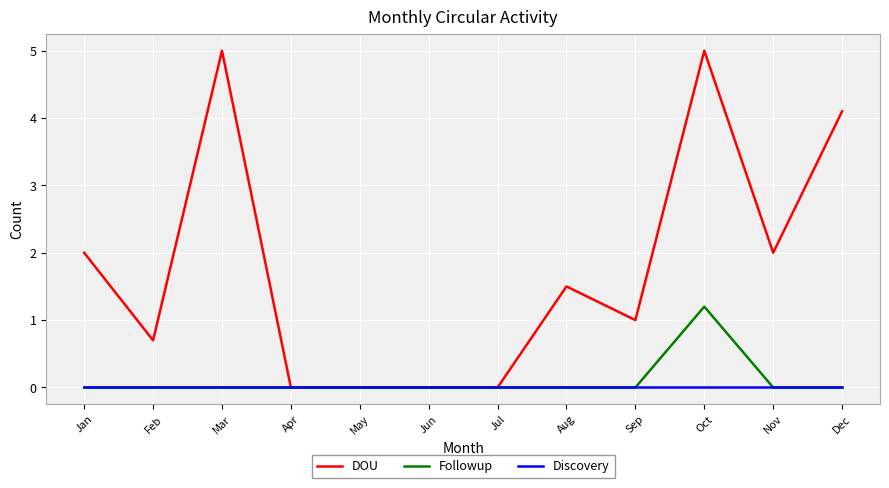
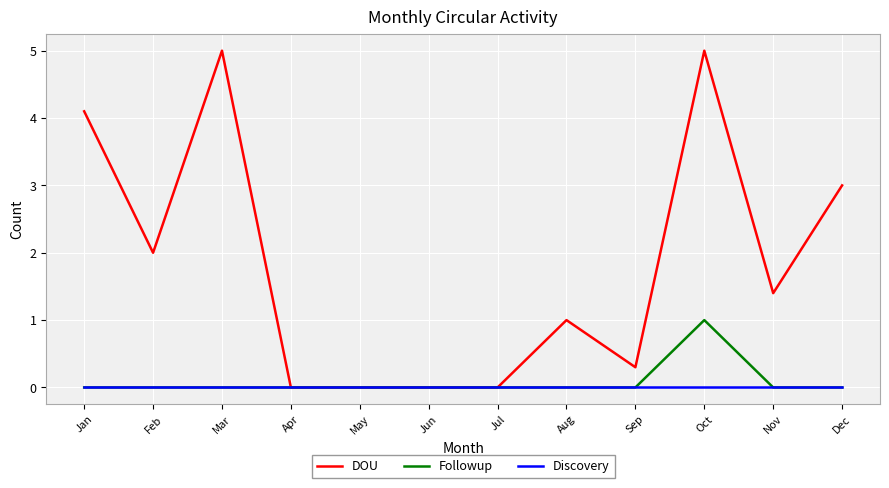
DOU, Jan: 2.0 -> 4.1
DOU, Feb: 0.7 -> 2.0
DOU, Aug: 1.5 -> 1.0
DOU, Sep: 1.0 -> 0.3
Followup, Oct: 1.2 -> 1.0
DOU, Nov: 2.0 -> 1.4
DOU, Dec: 4.1 -> 3.0
